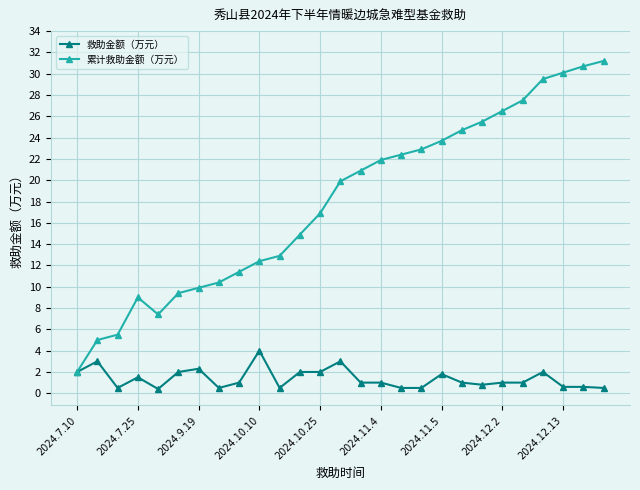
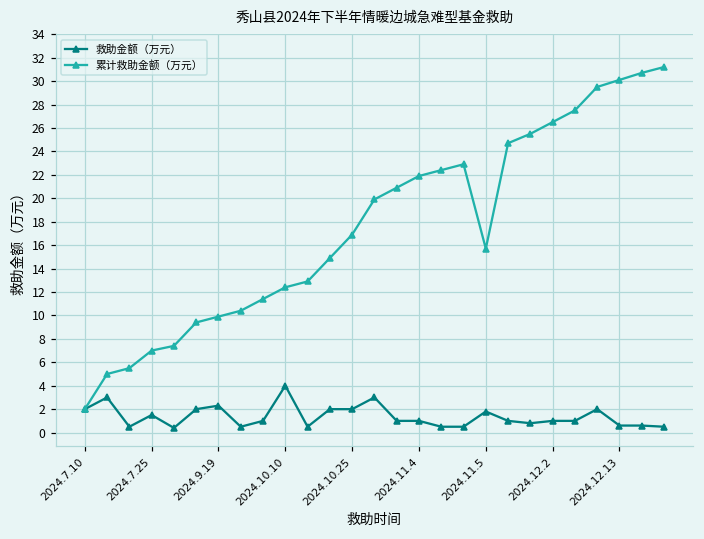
累计救助金额（万元）, 2024.7.25: 9 -> 7
累计救助金额（万元）, 2024.11.5: 23.7 -> 15.7
